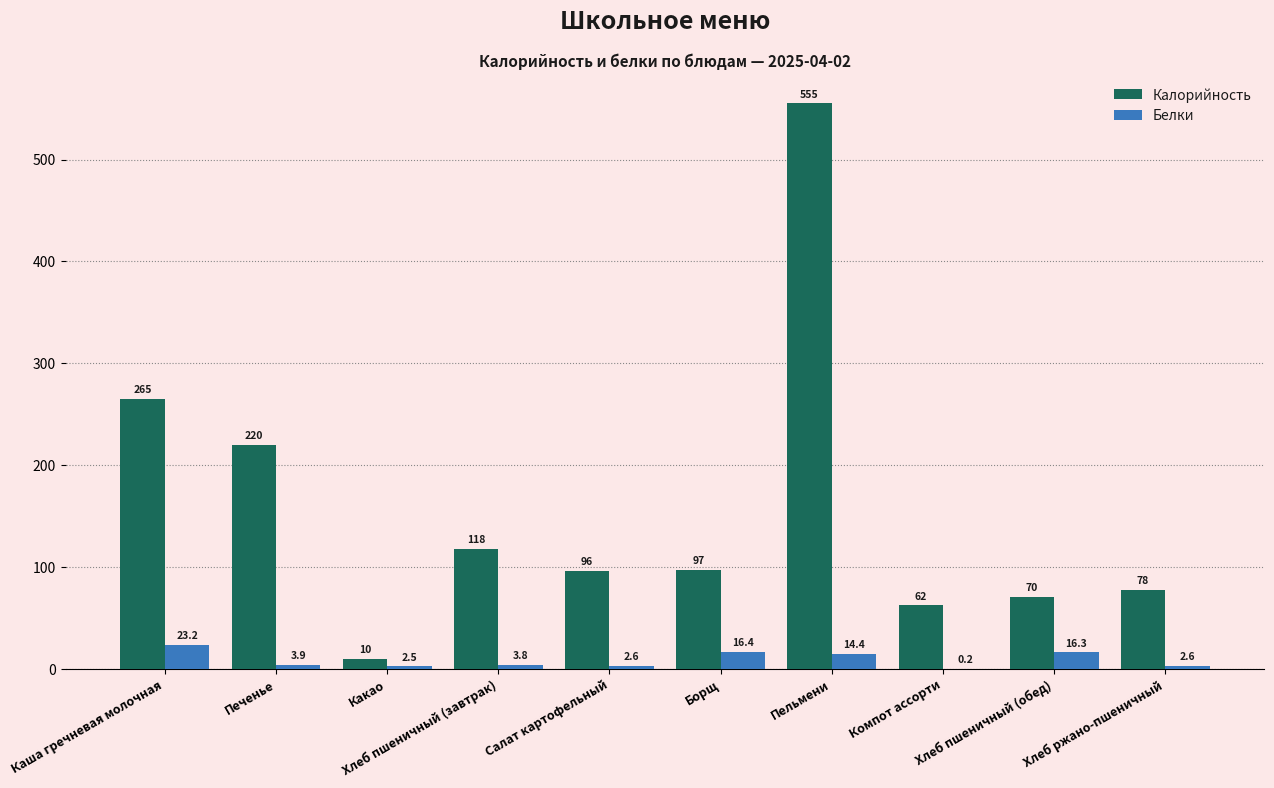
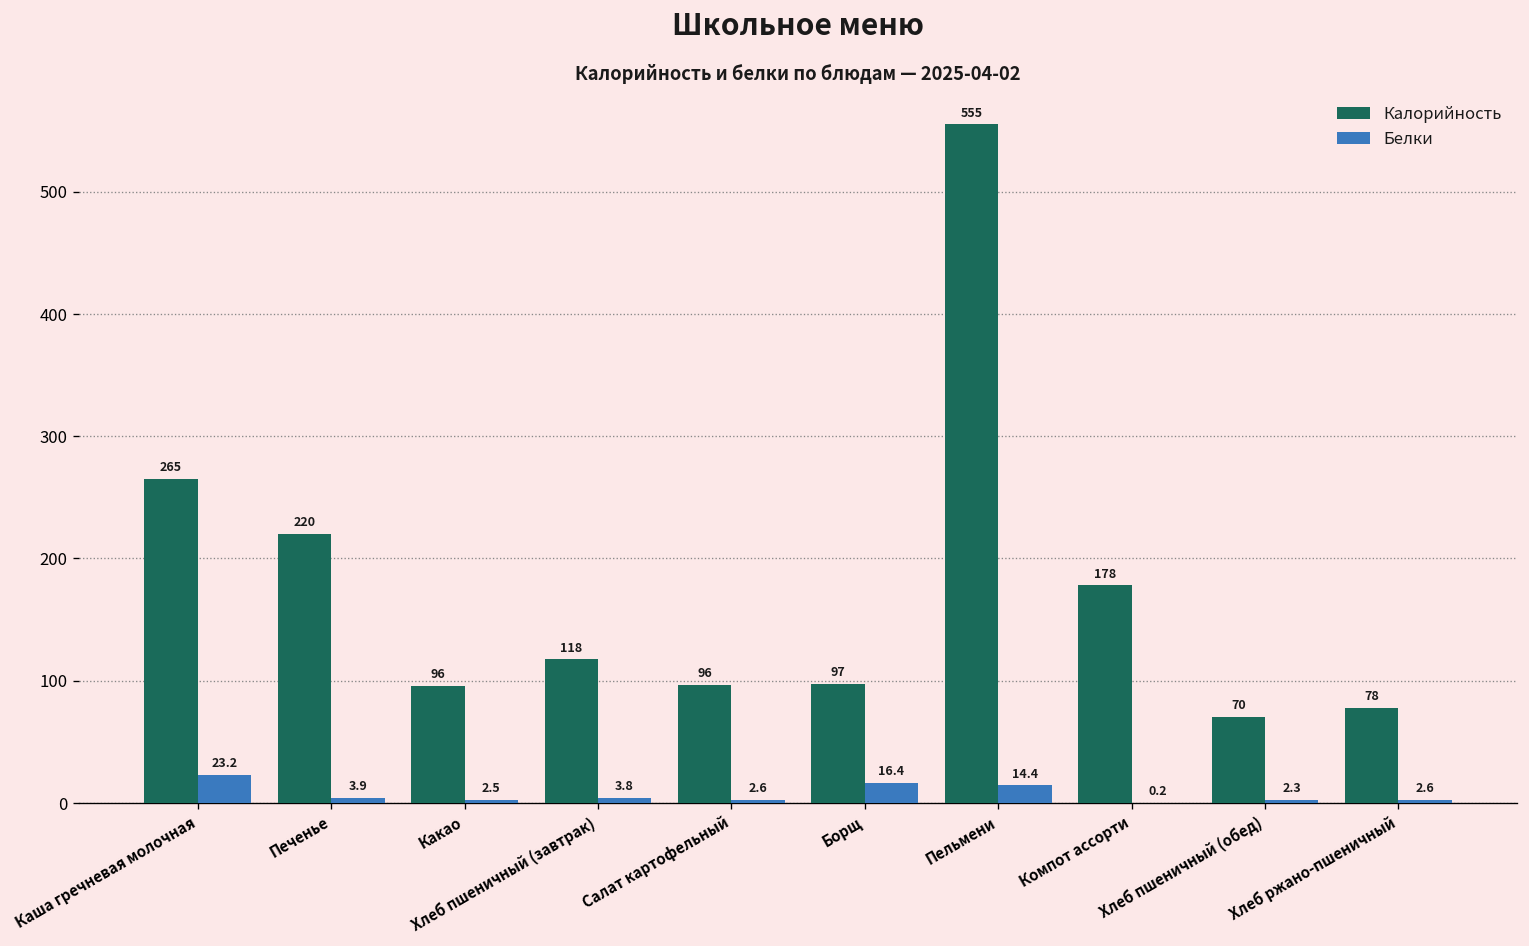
Калорийность, Какао: 10 -> 96
Калорийность, Компот ассорти: 62 -> 178
Белки, Хлеб пшеничный (обед): 16.3 -> 2.3
